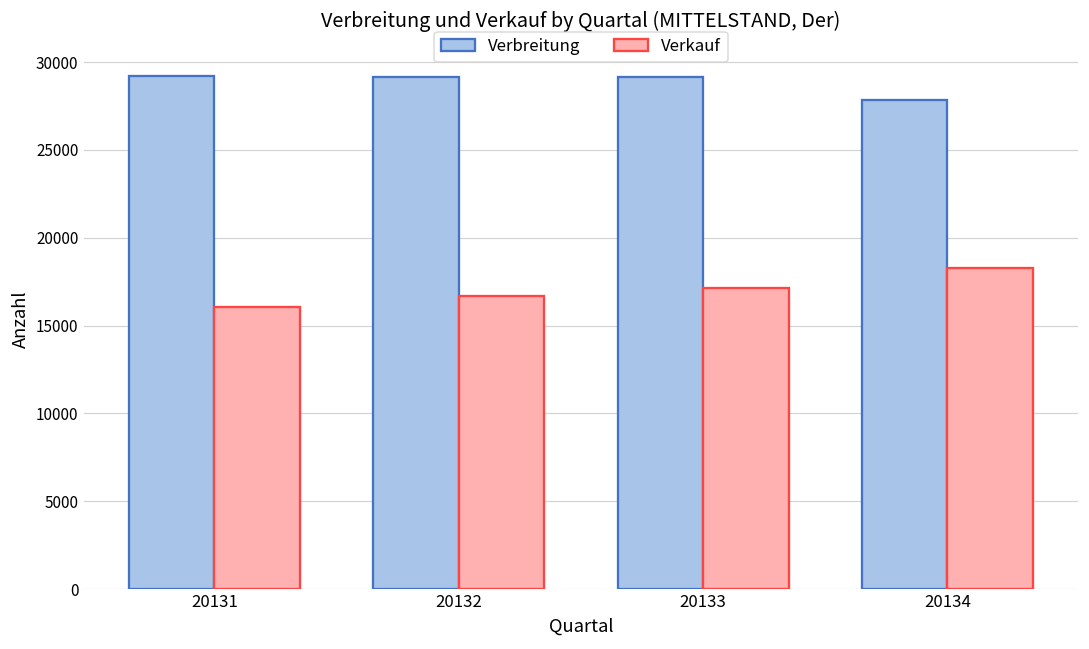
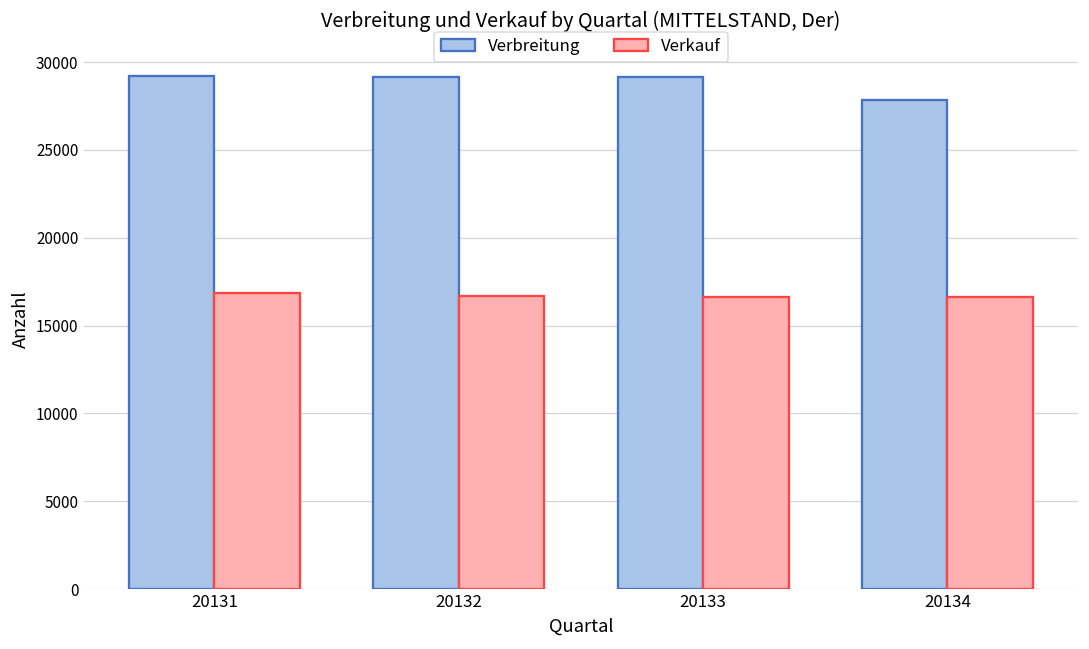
Verkauf, 20131: 16100 -> 16900
Verkauf, 20133: 17200 -> 16600
Verkauf, 20134: 18300 -> 16600
